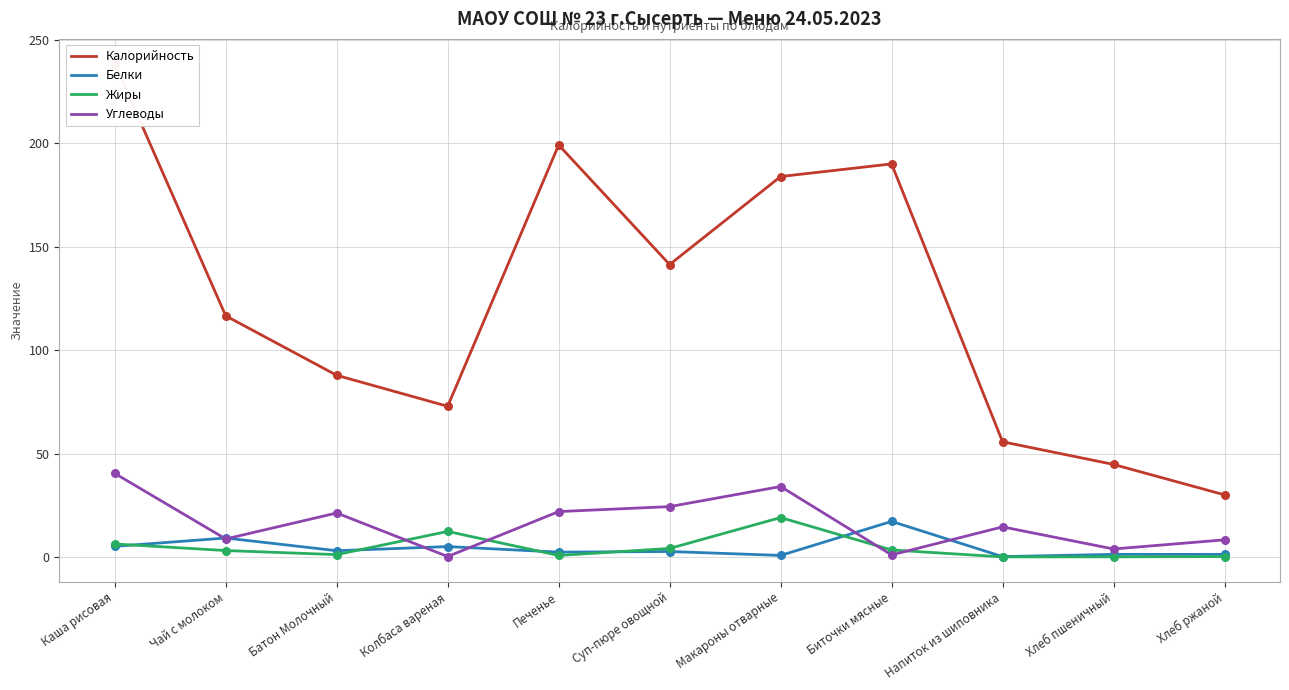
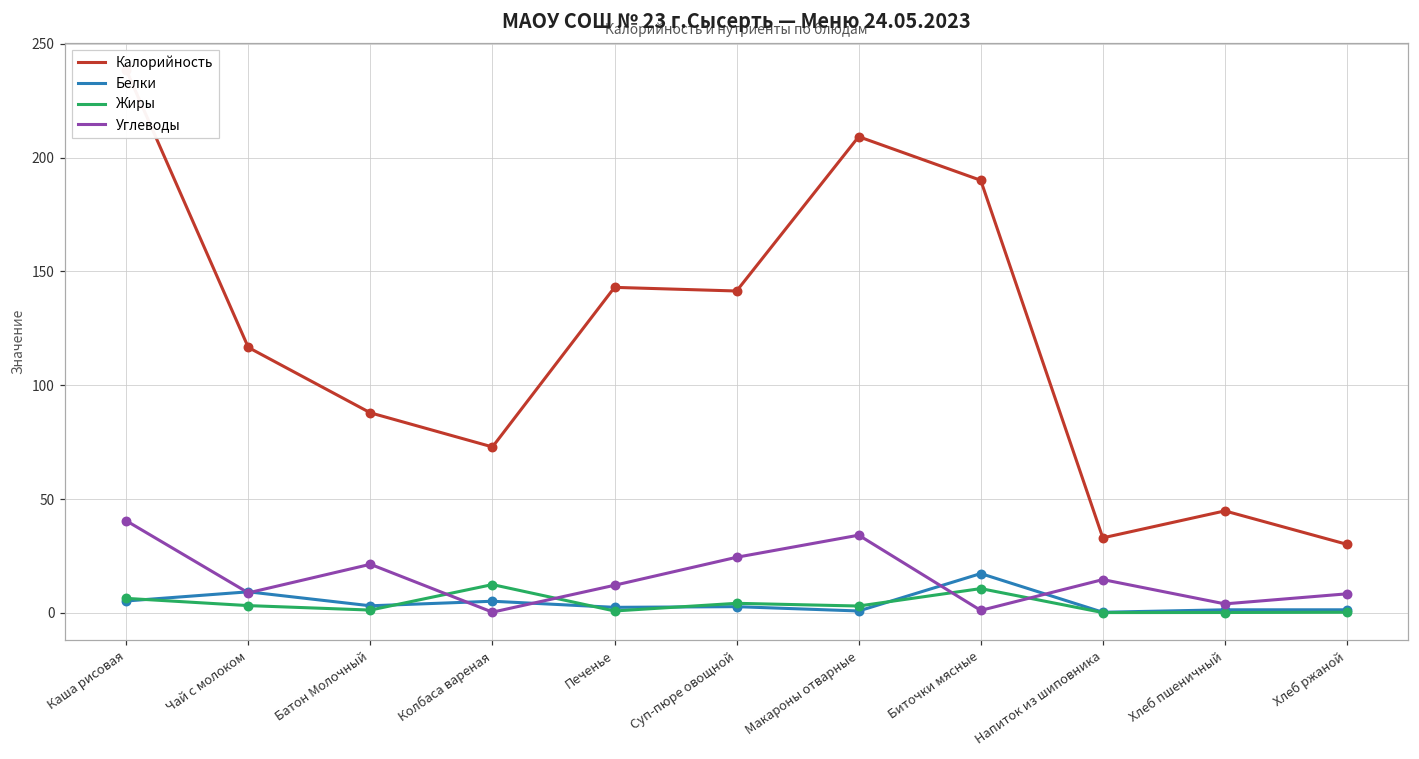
Калорийность, Печенье: 199 -> 143
Углеводы, Печенье: 22 -> 12
Калорийность, Макароны отварные: 184 -> 209
Жиры, Макароны отварные: 19 -> 3
Жиры, Биточки мясные: 3 -> 11
Калорийность, Напиток из шиповника: 56 -> 33
